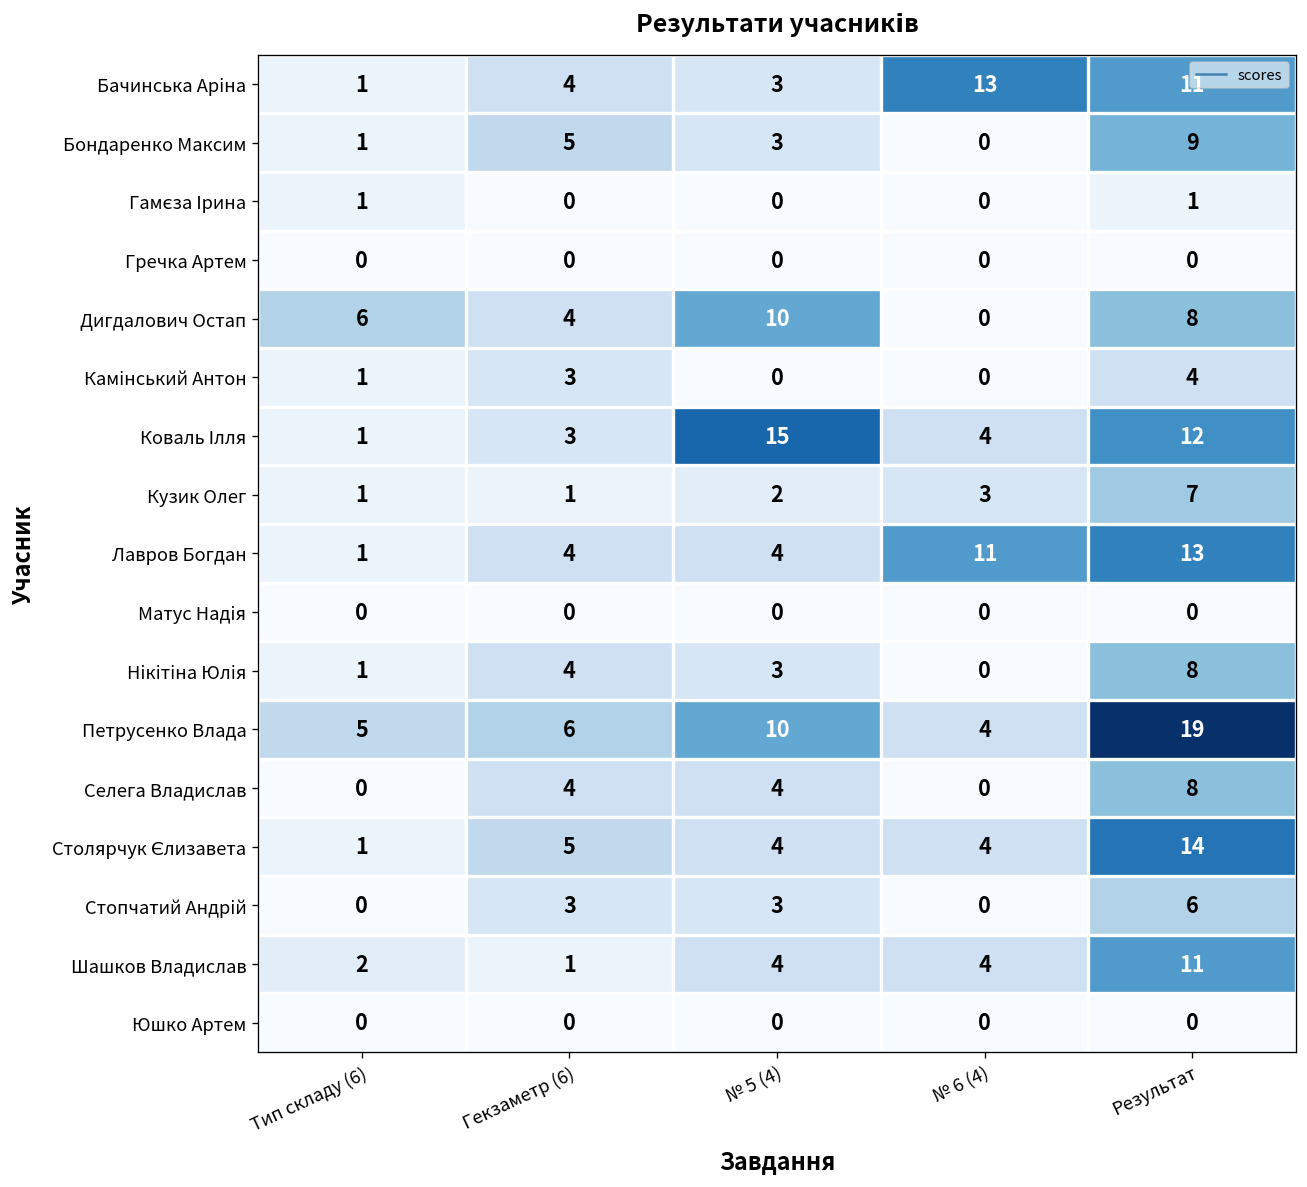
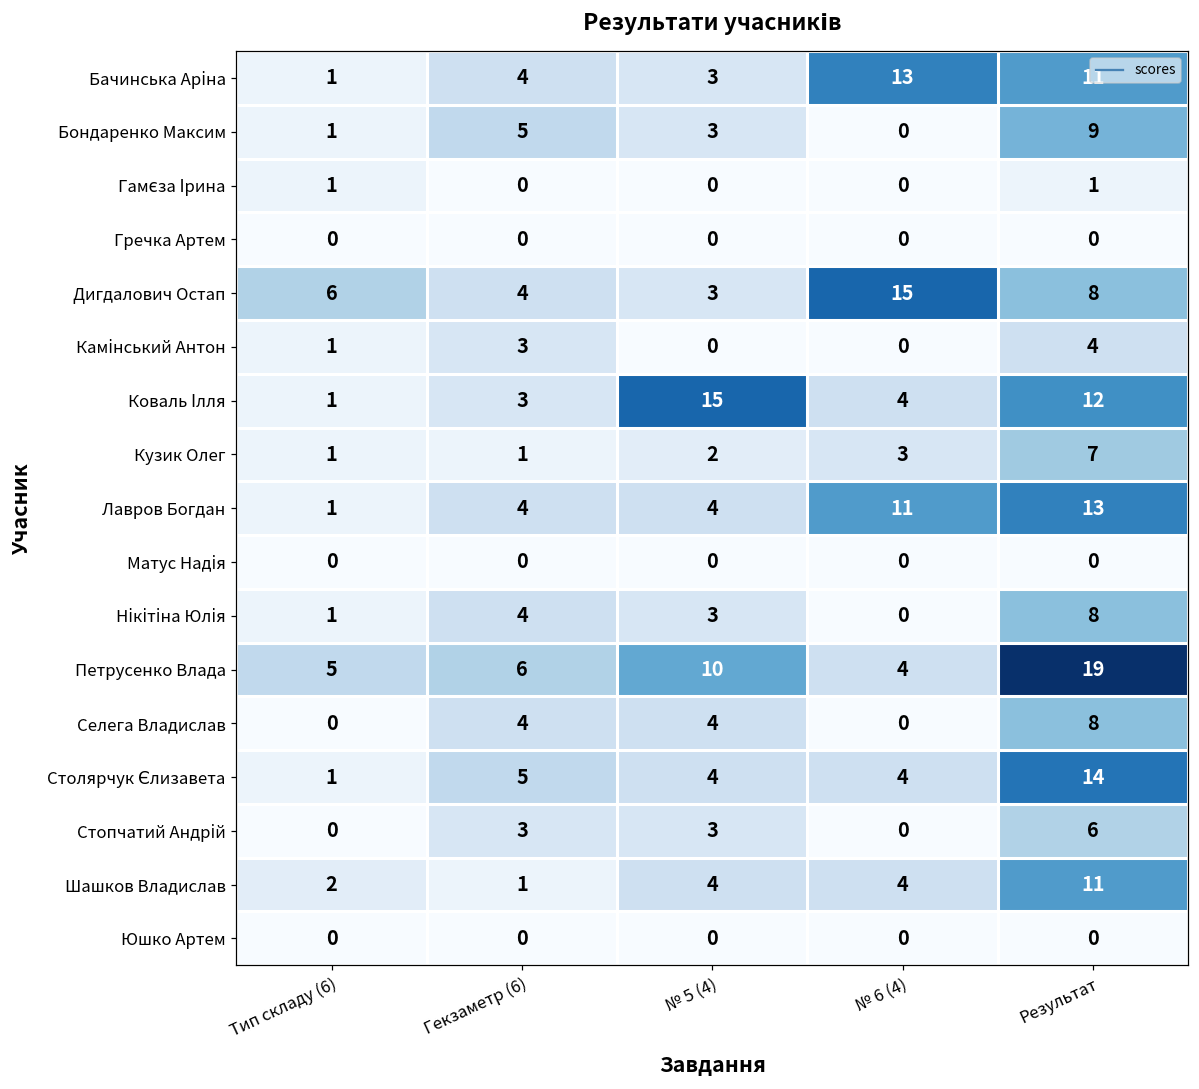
Дигдалович Остап, № 5 (4): 10 -> 3
Дигдалович Остап, № 6 (4): 0 -> 15
